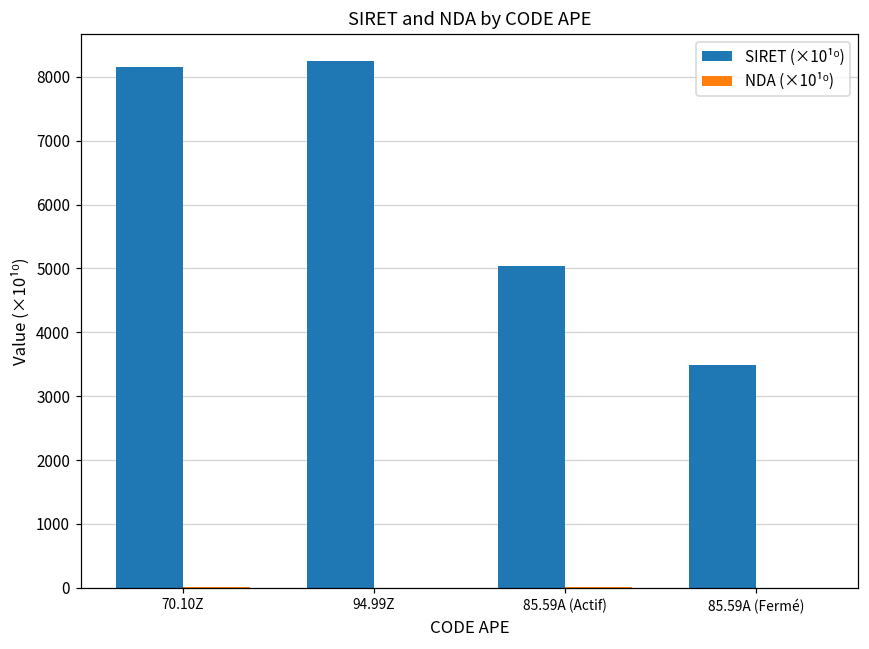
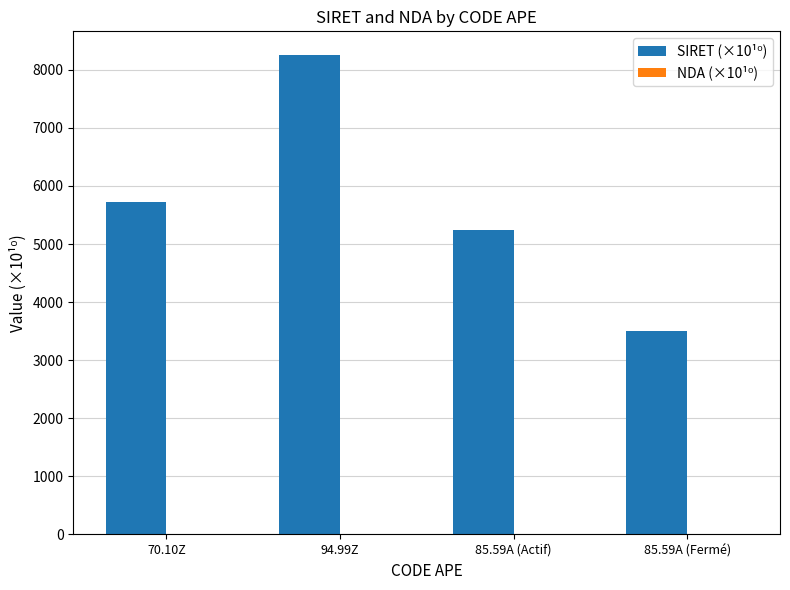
SIRET (×10¹⁰), 70.10Z: 8200 -> 5700
SIRET (×10¹⁰), 85.59A (Actif): 5000 -> 5200
